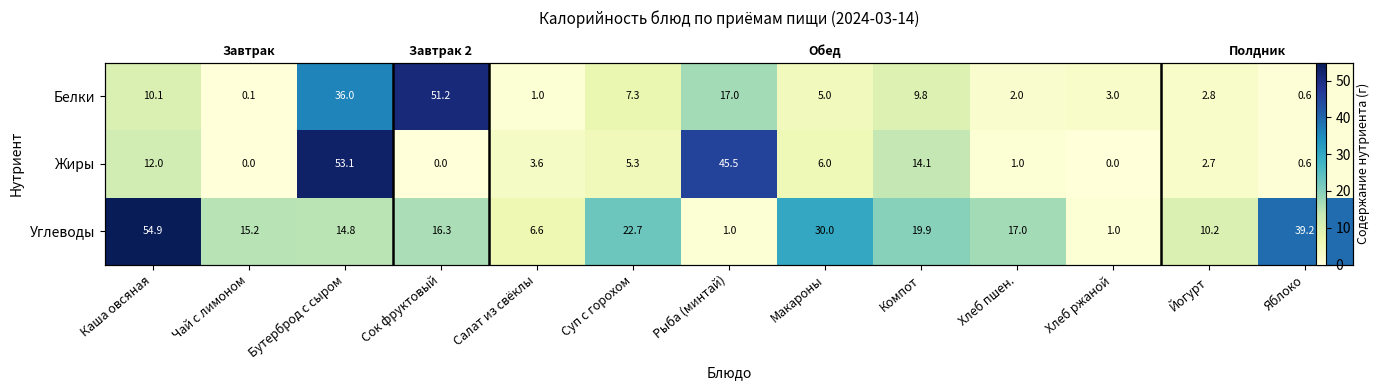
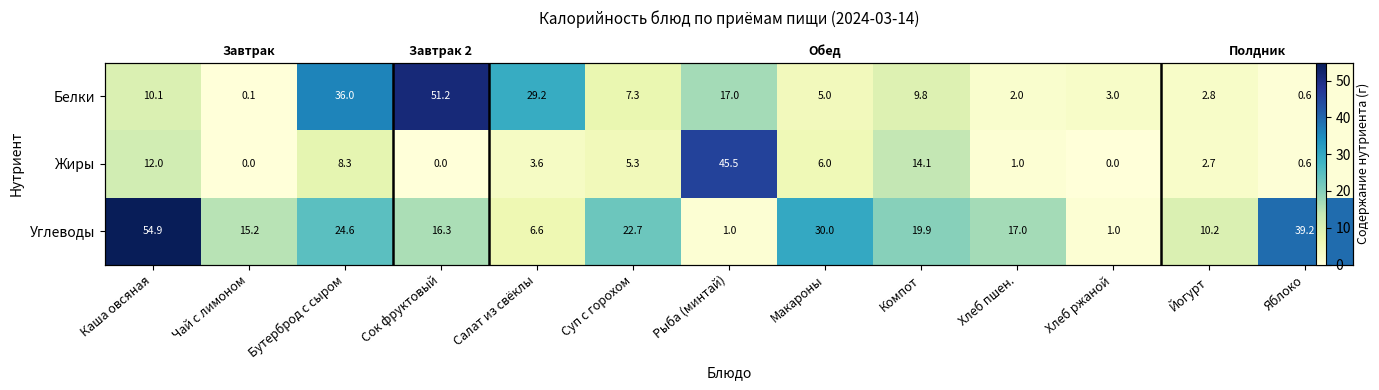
Белки, Салат из свёклы: 1.0 -> 29.2
Жиры, Бутерброд с сыром: 53.1 -> 8.3
Углеводы, Бутерброд с сыром: 14.8 -> 24.6
